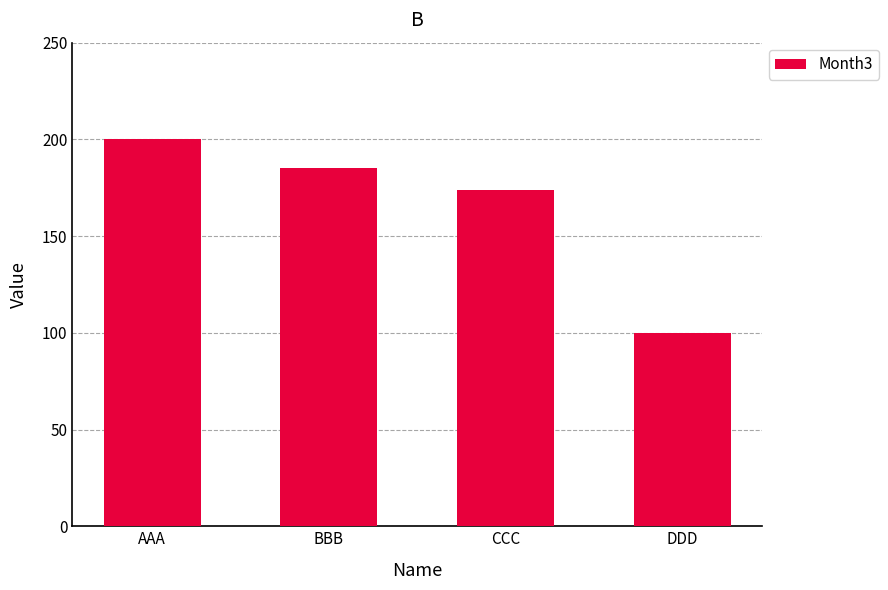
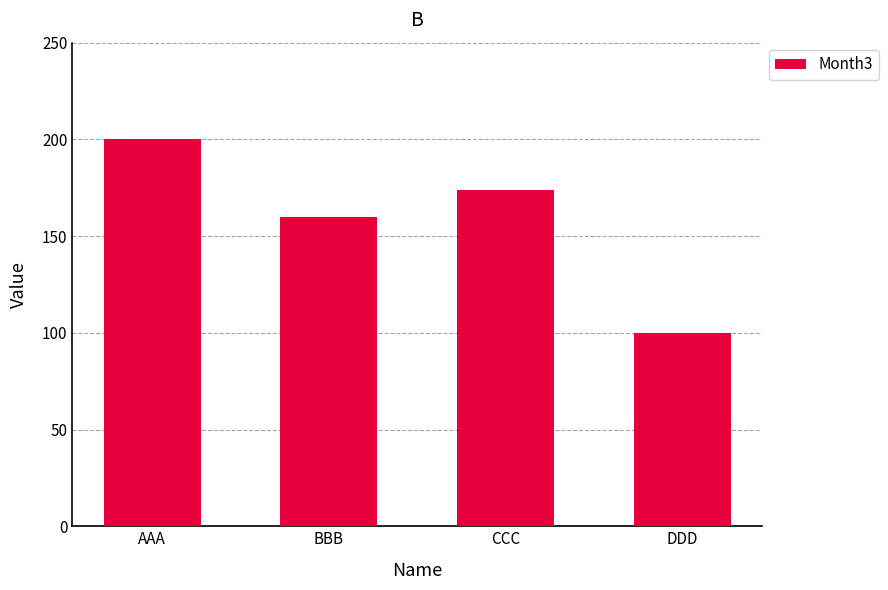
BBB: 185 -> 160
